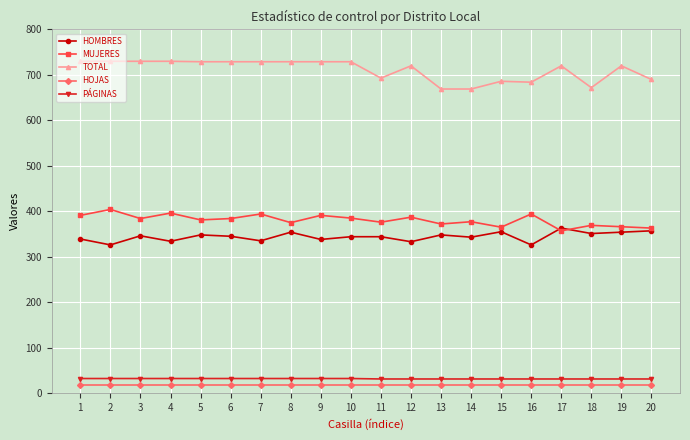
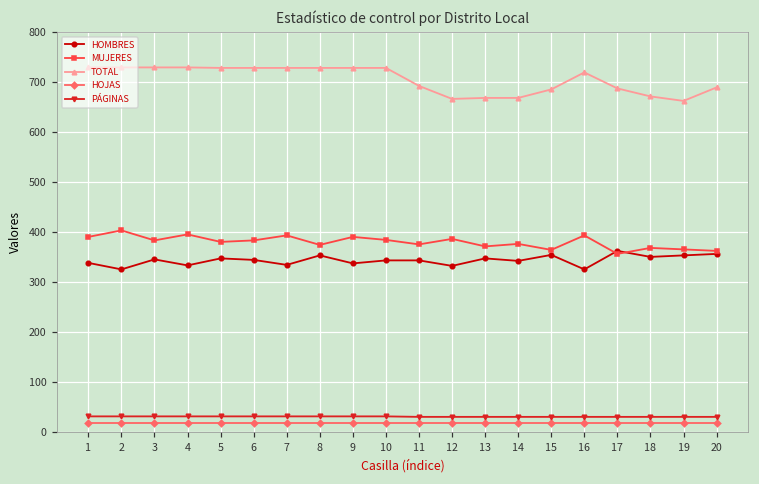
TOTAL, 12: 720 -> 670
TOTAL, 16: 680 -> 720
TOTAL, 17: 720 -> 690
TOTAL, 19: 720 -> 660
